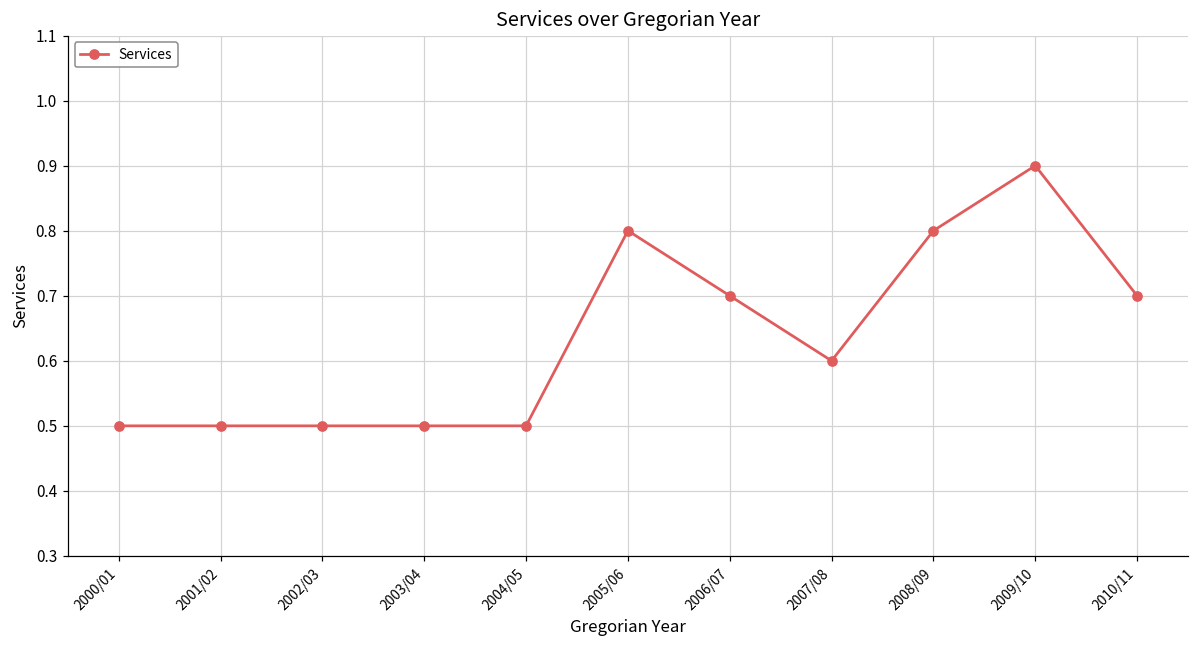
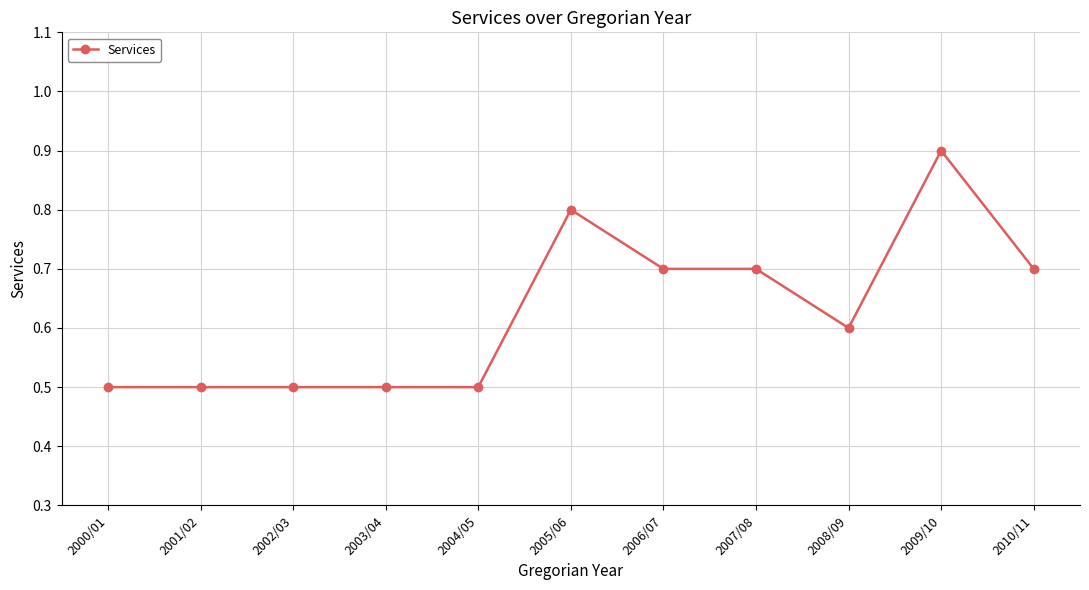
2007/08: 0.6 -> 0.7
2008/09: 0.8 -> 0.6
